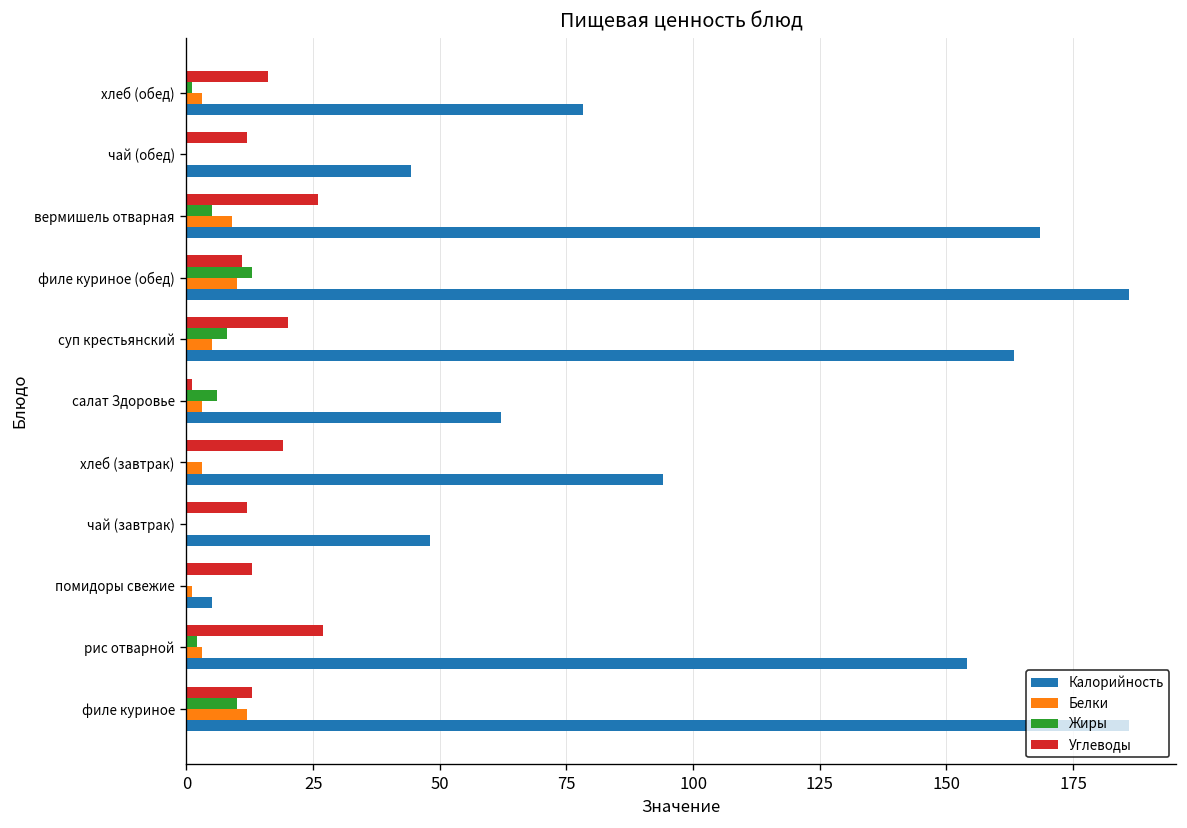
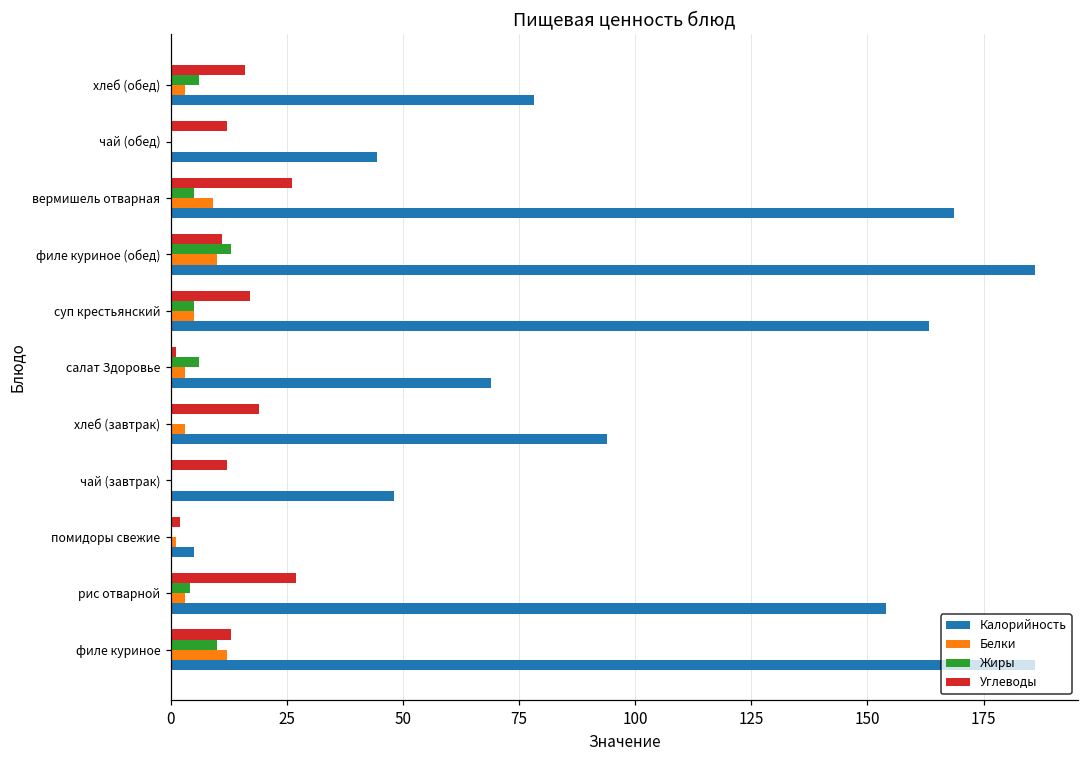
Жиры, хлеб (обед): 1 -> 6
Углеводы, суп крестьянский: 20 -> 17
Жиры, суп крестьянский: 8 -> 5
Калорийность, салат Здоровье: 62 -> 69
Углеводы, помидоры свежие: 13 -> 2
Жиры, рис отварной: 2 -> 4
